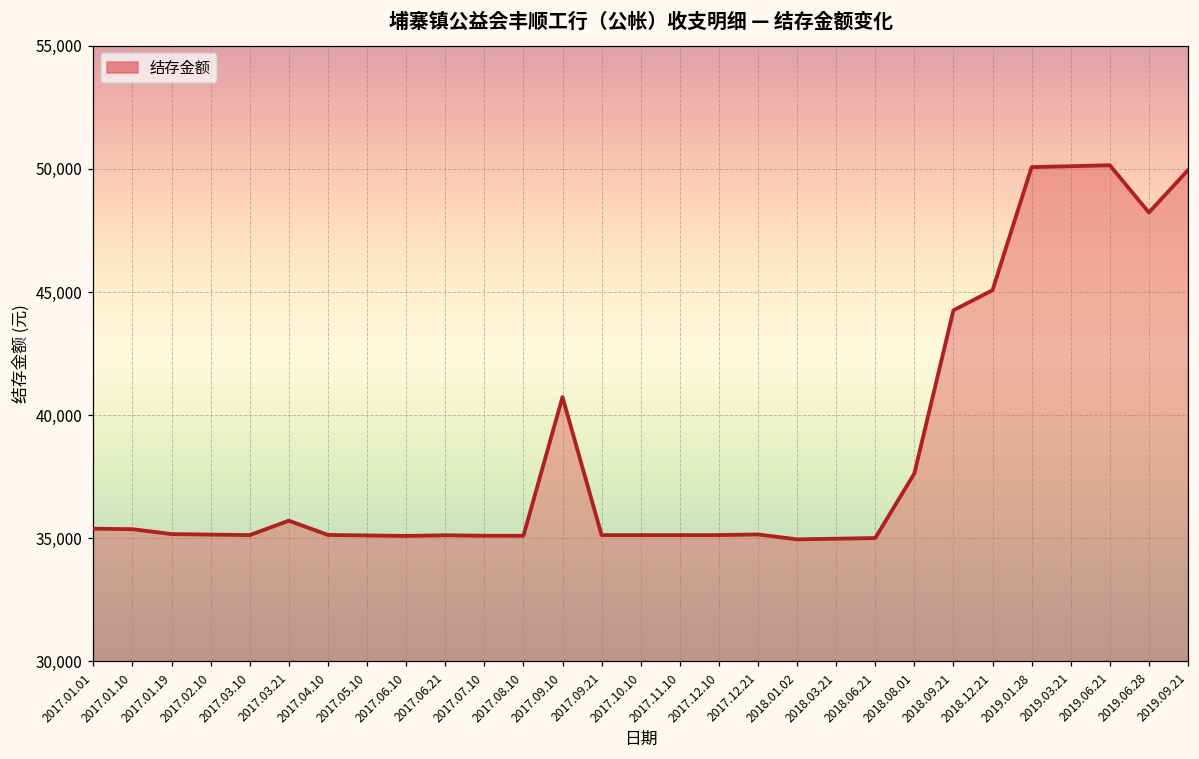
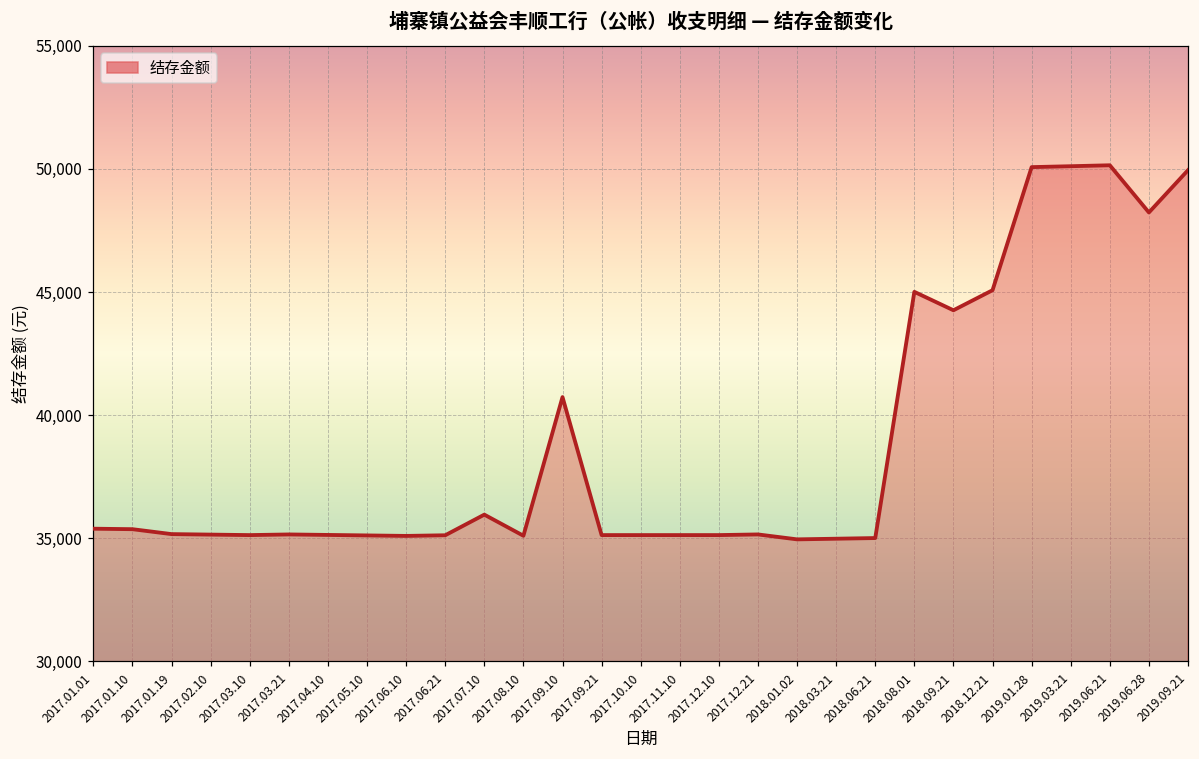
2017.03.21: 35,700 -> 35,200
2017.07.10: 35,100 -> 36,000
2018.08.01: 37,600 -> 45,000
